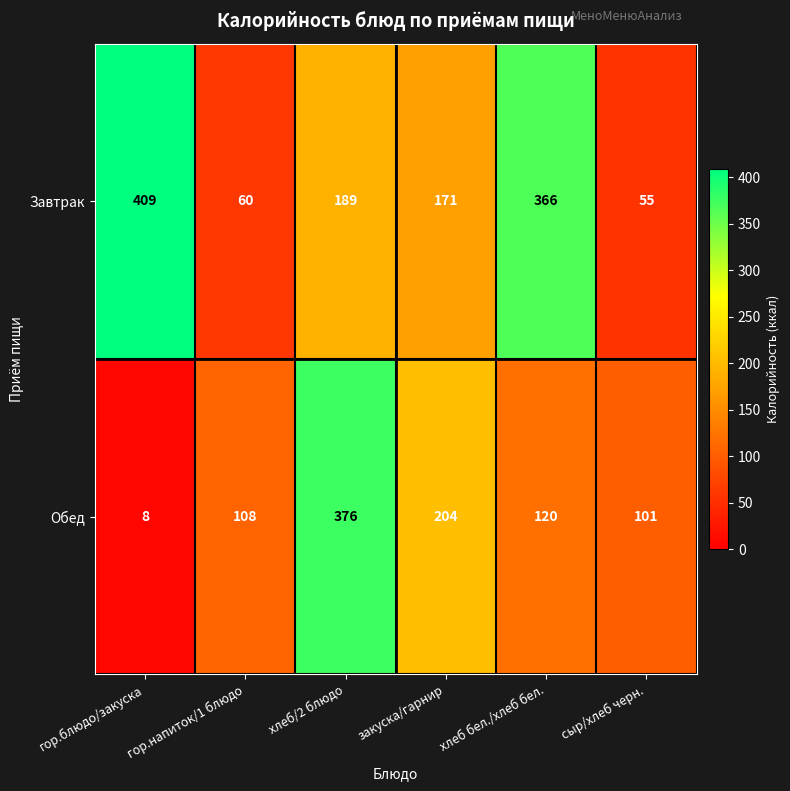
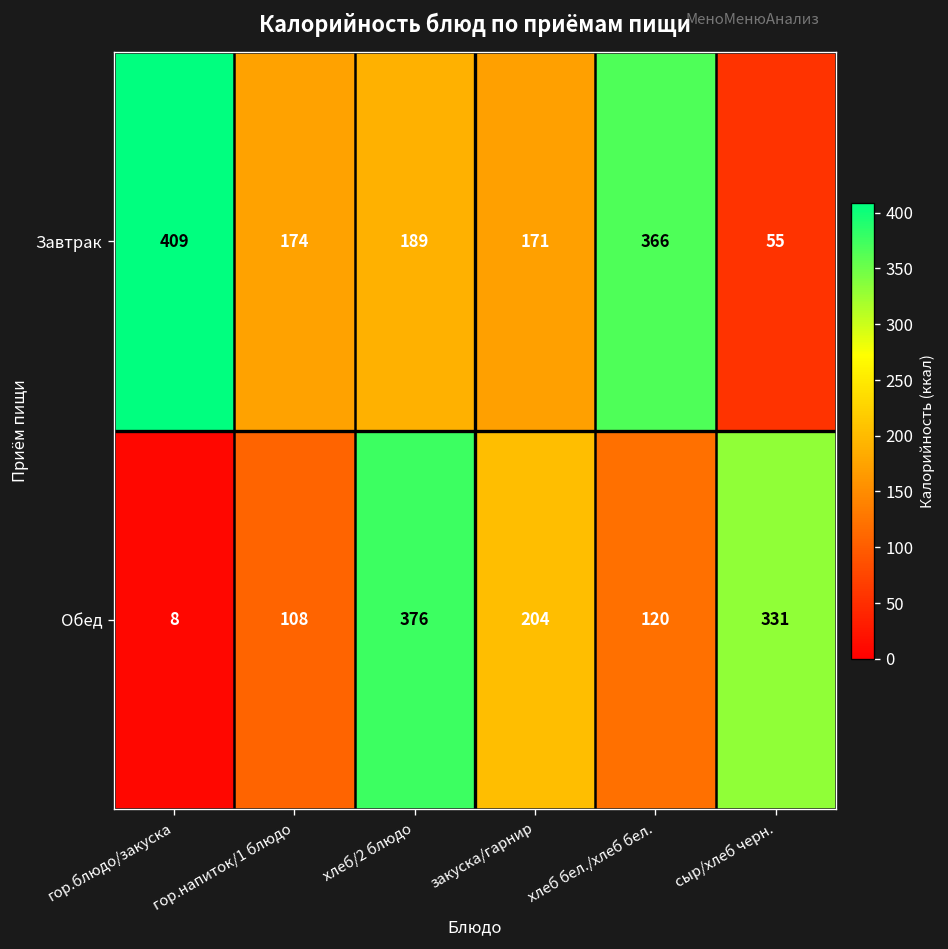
Завтрак, гор.напиток/1 блюдо: 60 -> 174
Обед, сыр/хлеб черн.: 101 -> 331
